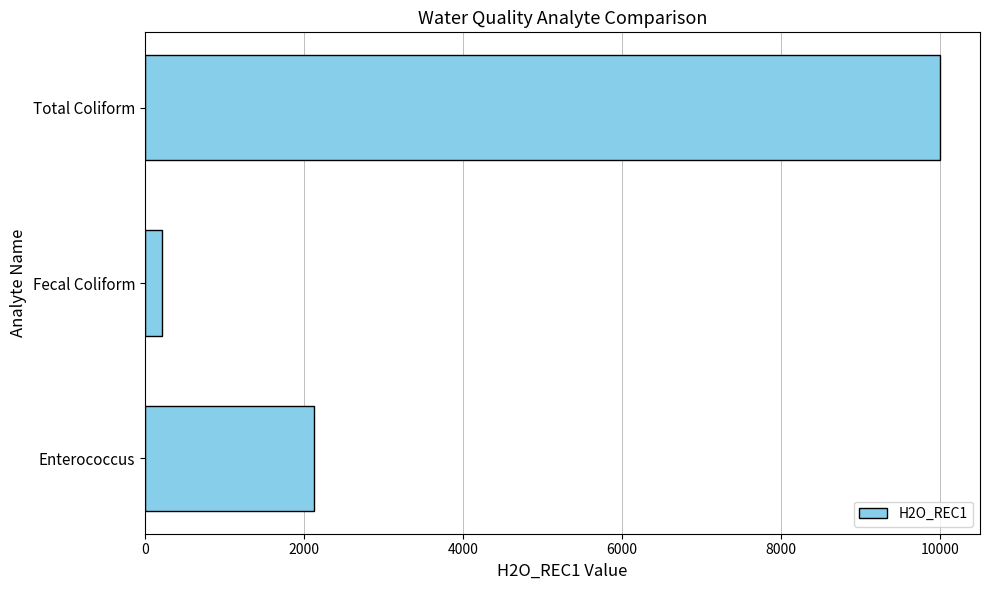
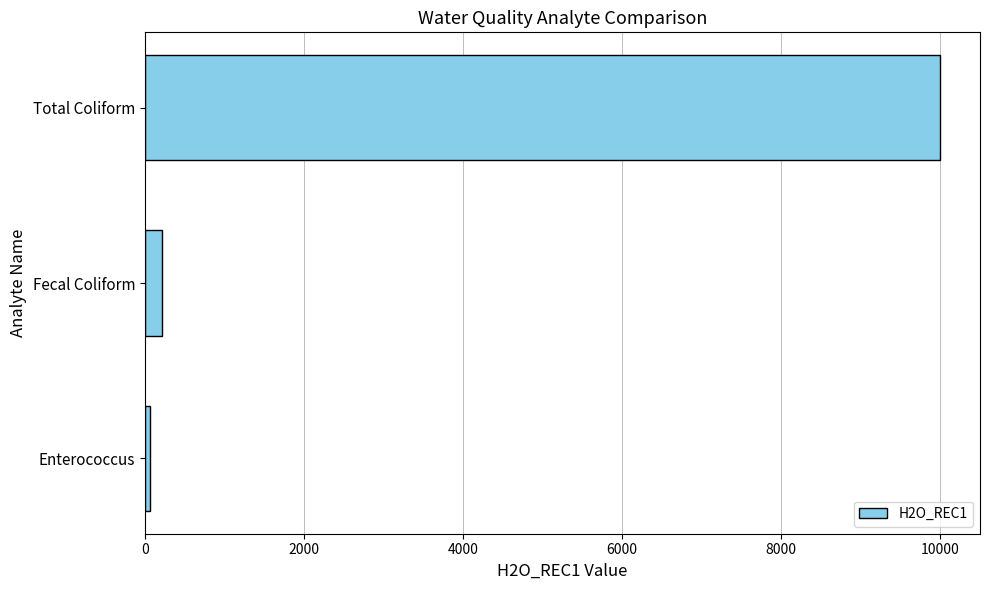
Enterococcus: 2100 -> 100
